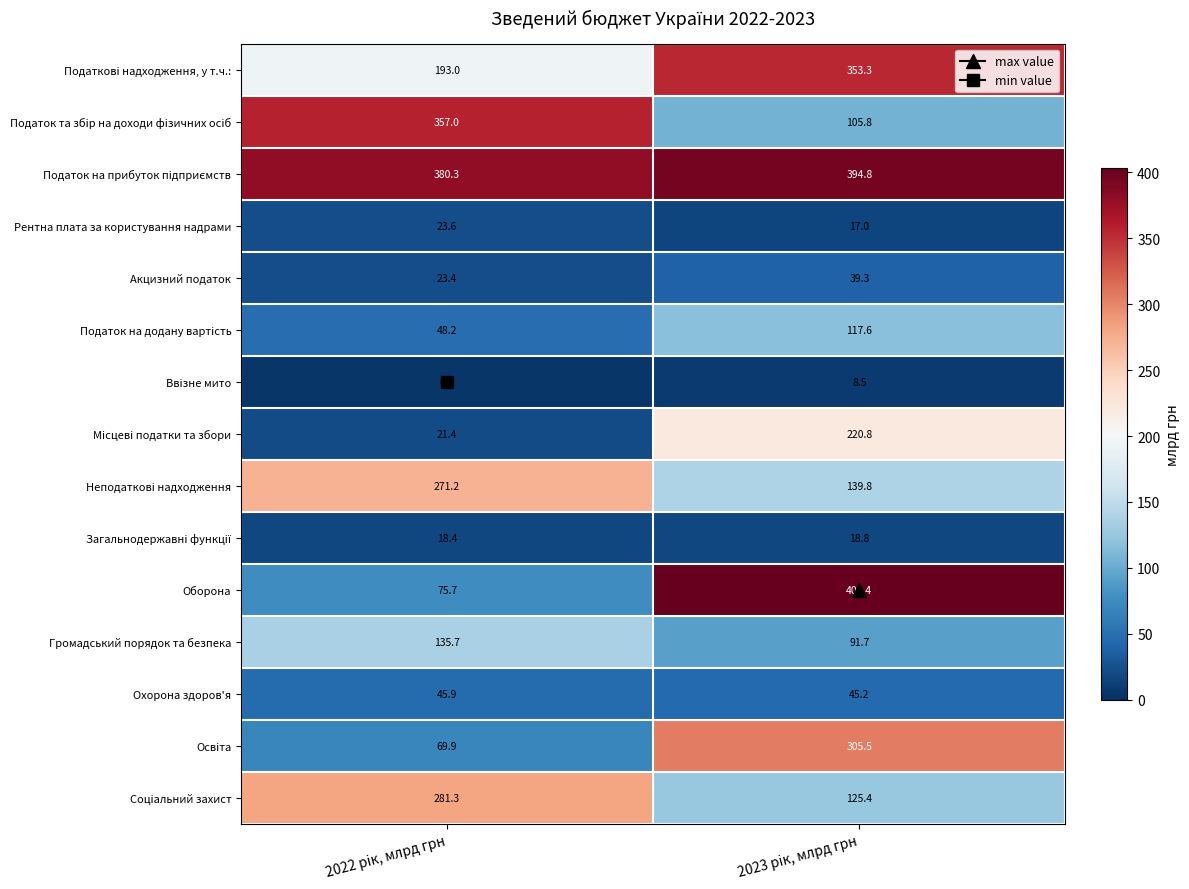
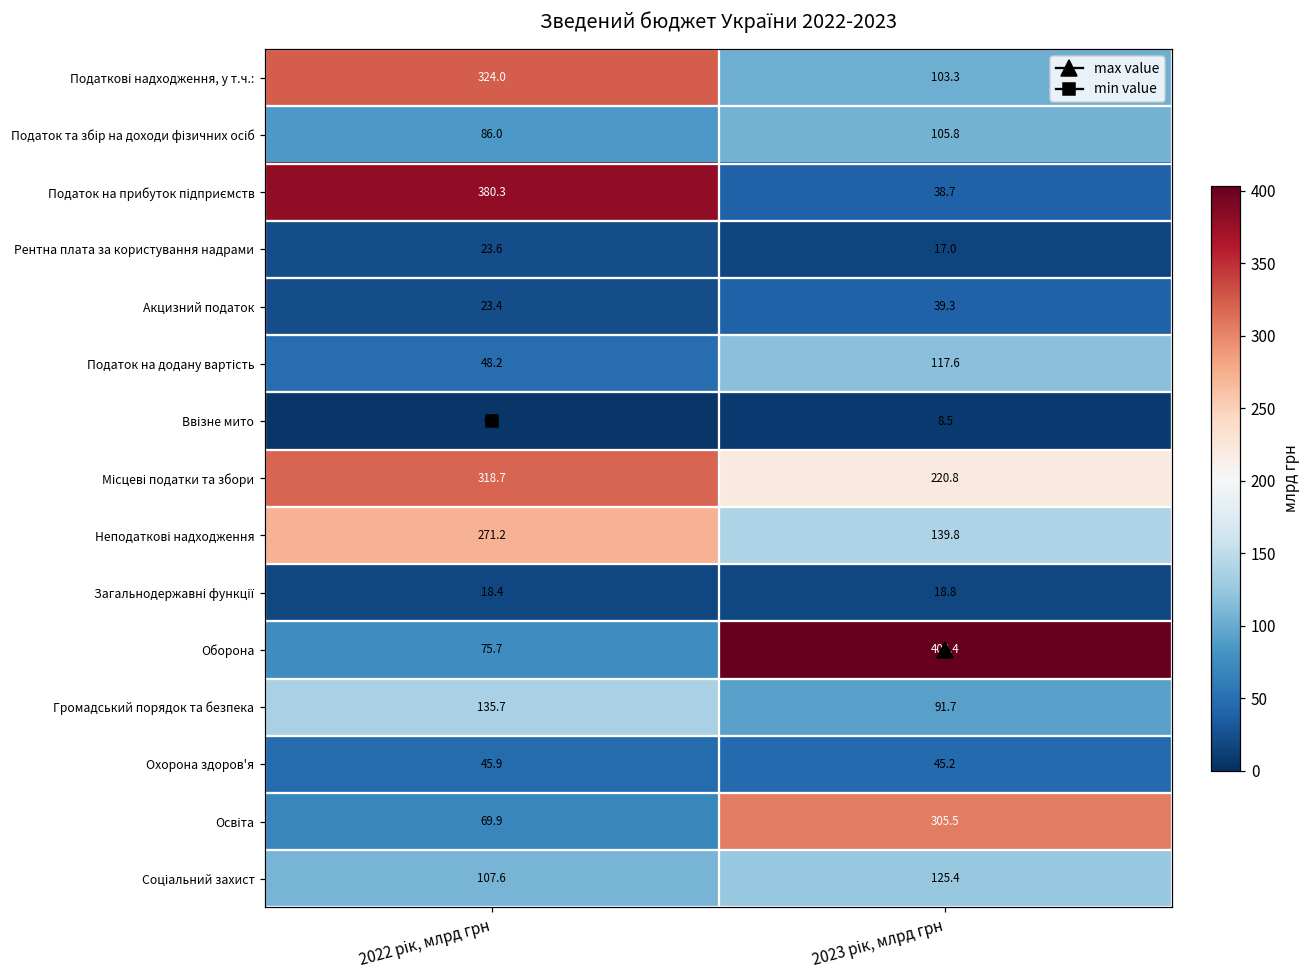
Податкові надходження, у т.ч.:, 2022 рік, млрд грн: 193.0 -> 324.0
Податкові надходження, у т.ч.:, 2023 рік, млрд грн: 353.3 -> 103.3
Податок та збір на доходи фізичних осіб, 2022 рік, млрд грн: 357.0 -> 86.0
Податок на прибуток підприємств, 2023 рік, млрд грн: 394.8 -> 38.7
Місцеві податки та збори, 2022 рік, млрд грн: 21.4 -> 318.7
Соціальний захист, 2022 рік, млрд грн: 281.3 -> 107.6
